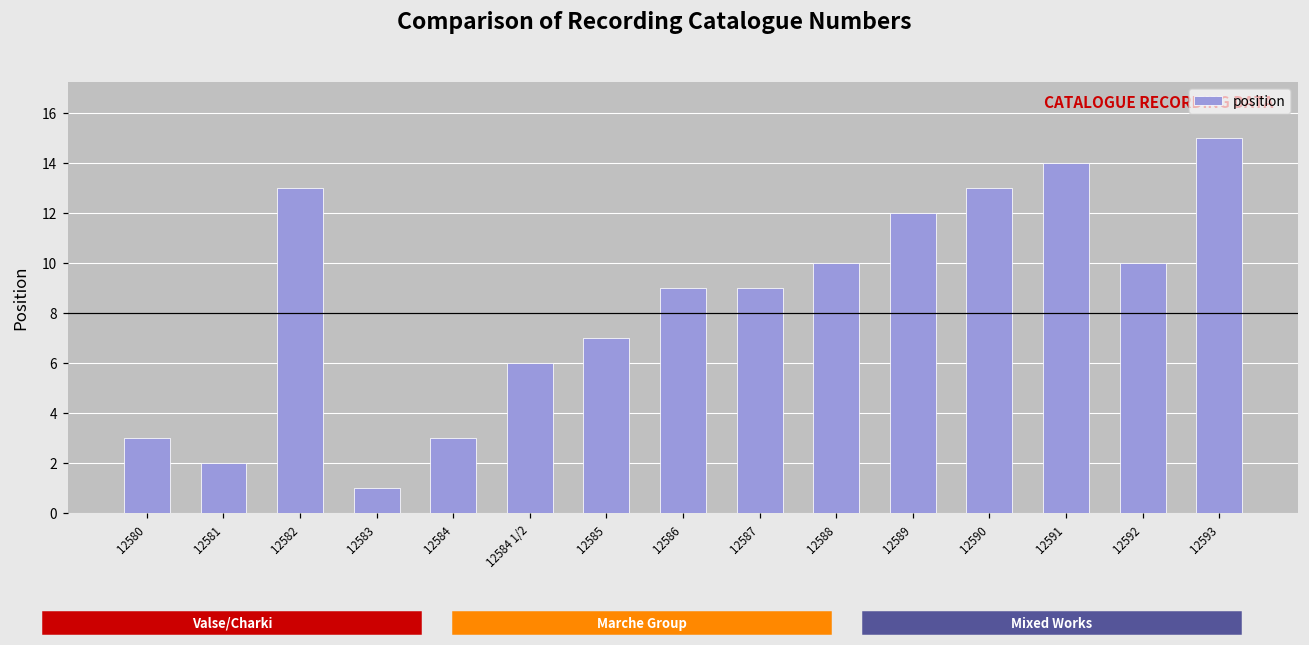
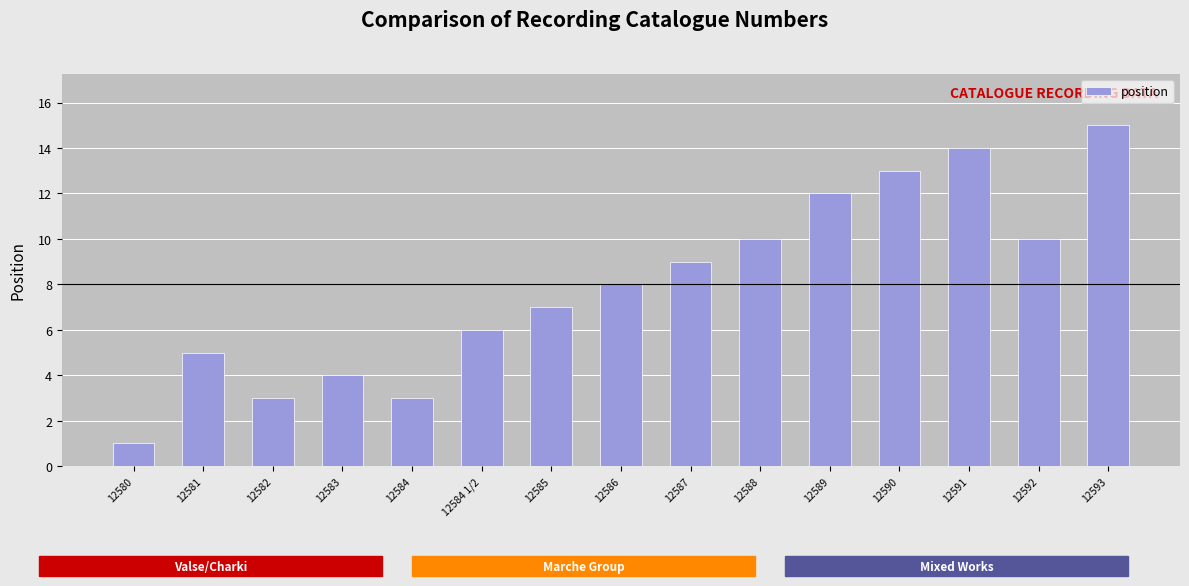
12580: 3 -> 1
12581: 2 -> 5
12582: 13 -> 3
12583: 1 -> 4
12586: 9 -> 8
